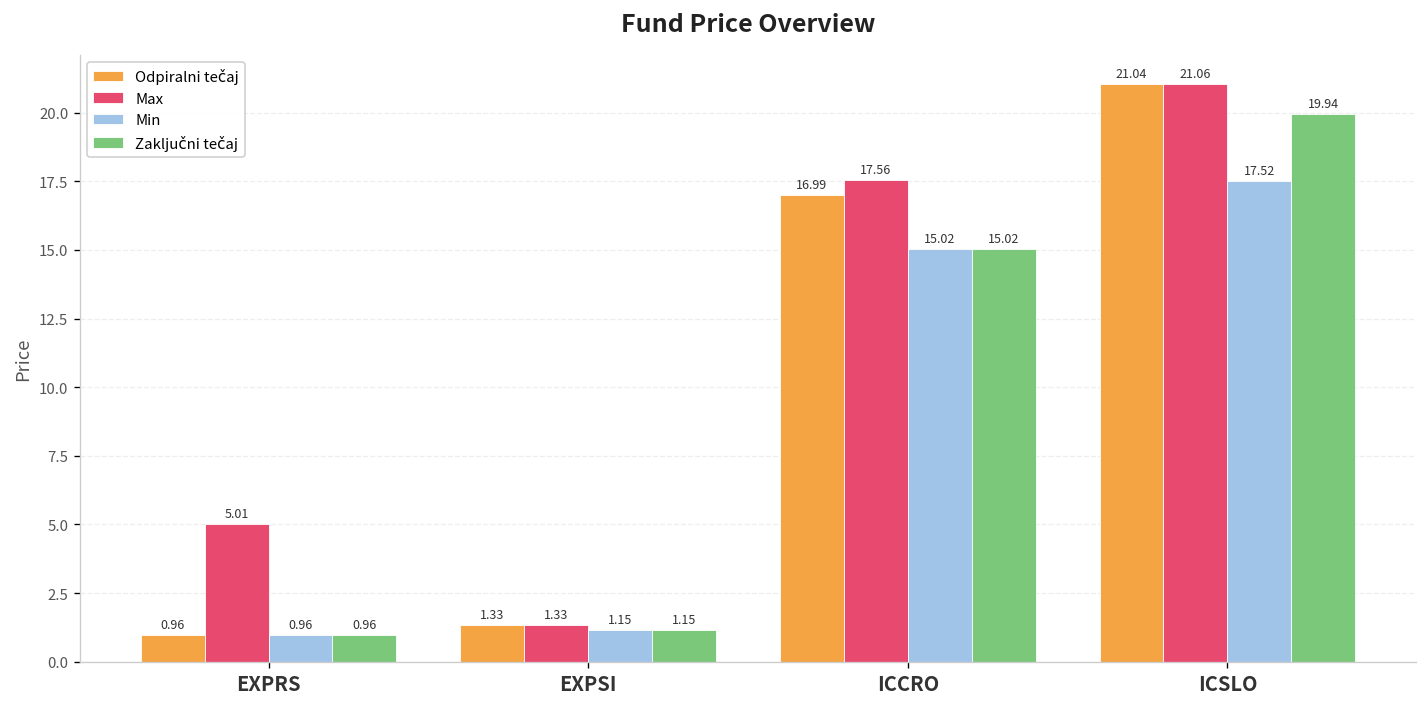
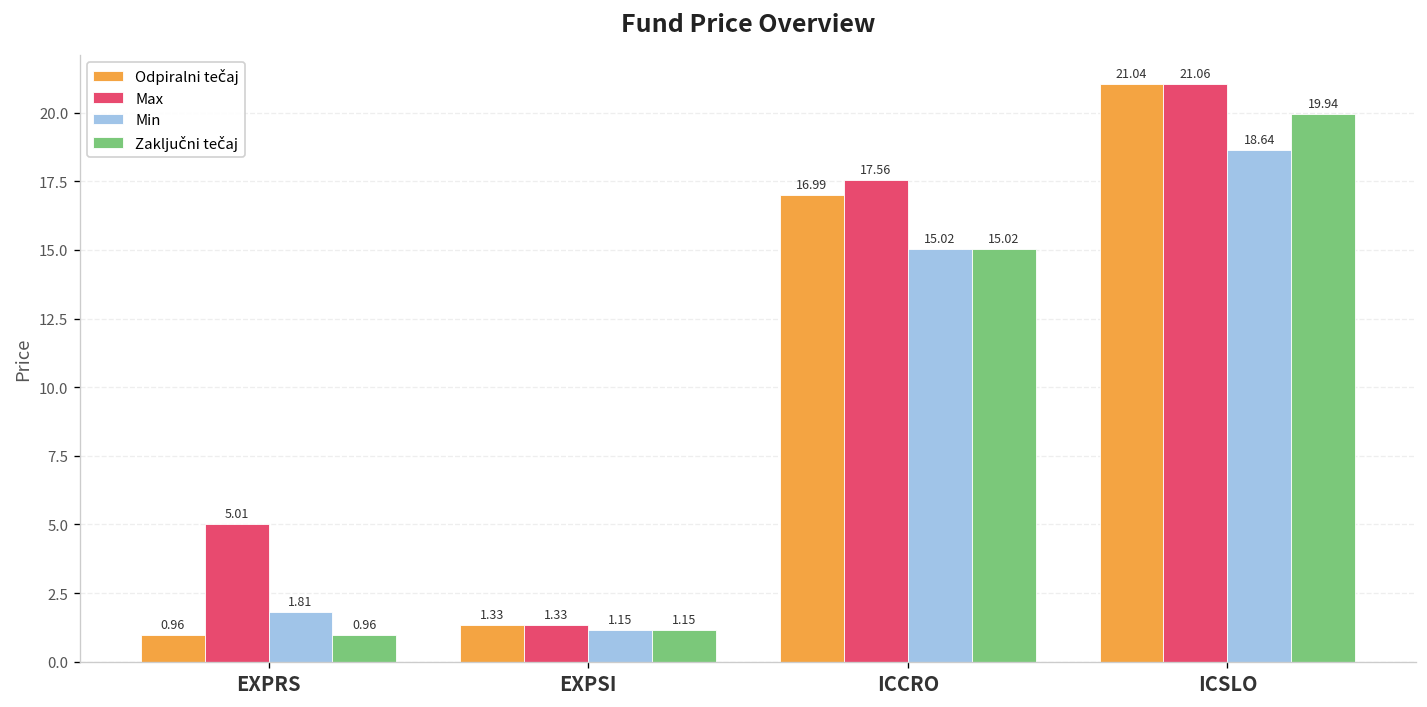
Min, EXPRS: 0.96 -> 1.81
Min, ICSLO: 17.52 -> 18.64
